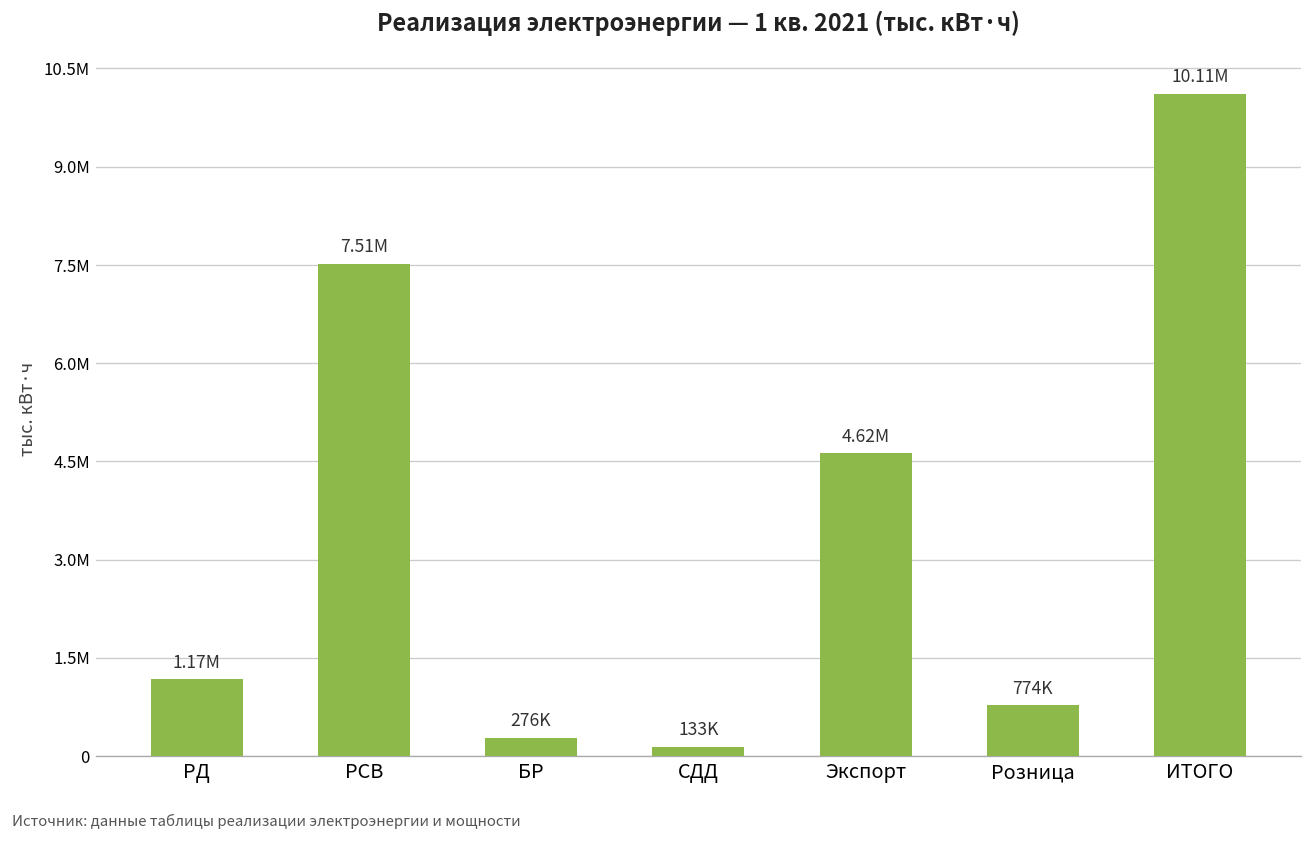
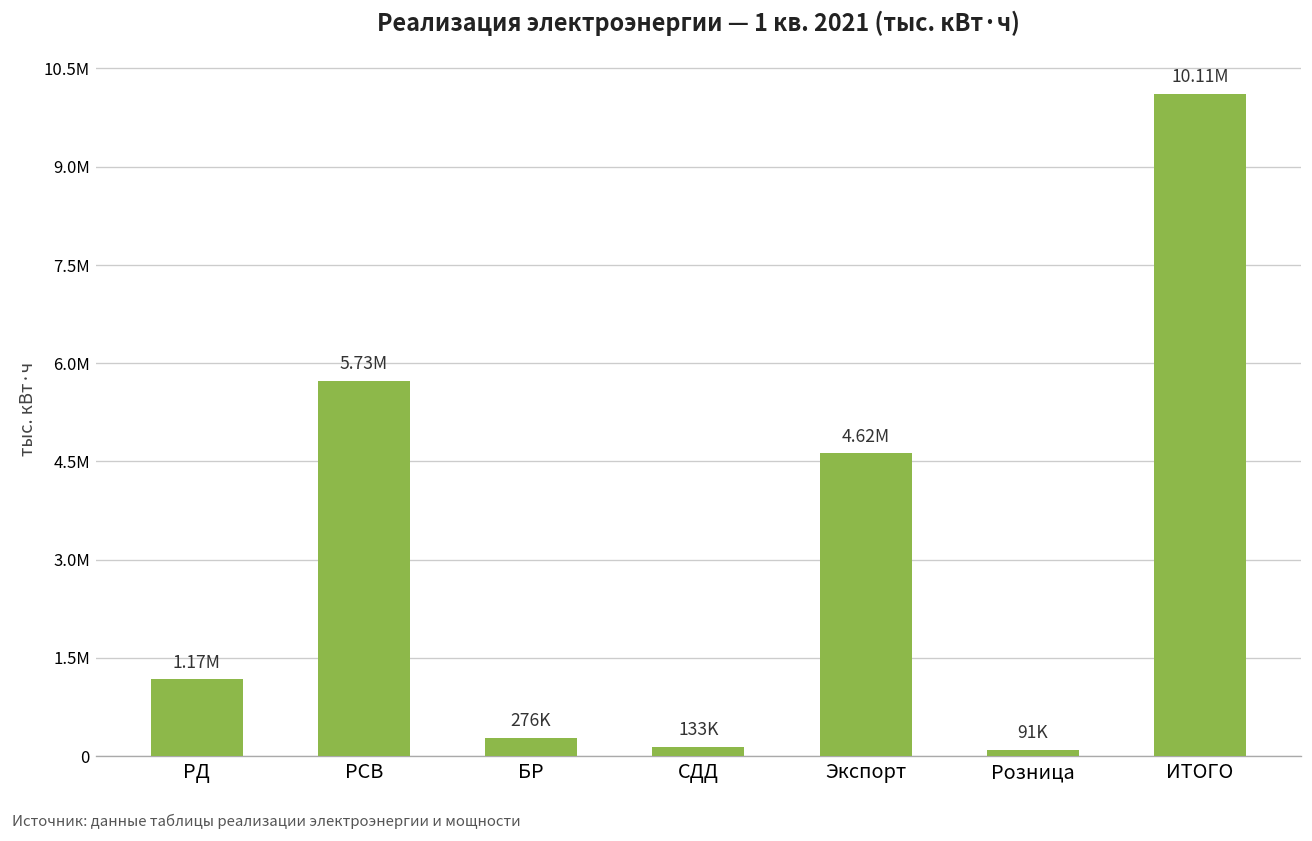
РСВ: 7.51M -> 5.73M
Розница: 774K -> 91K
